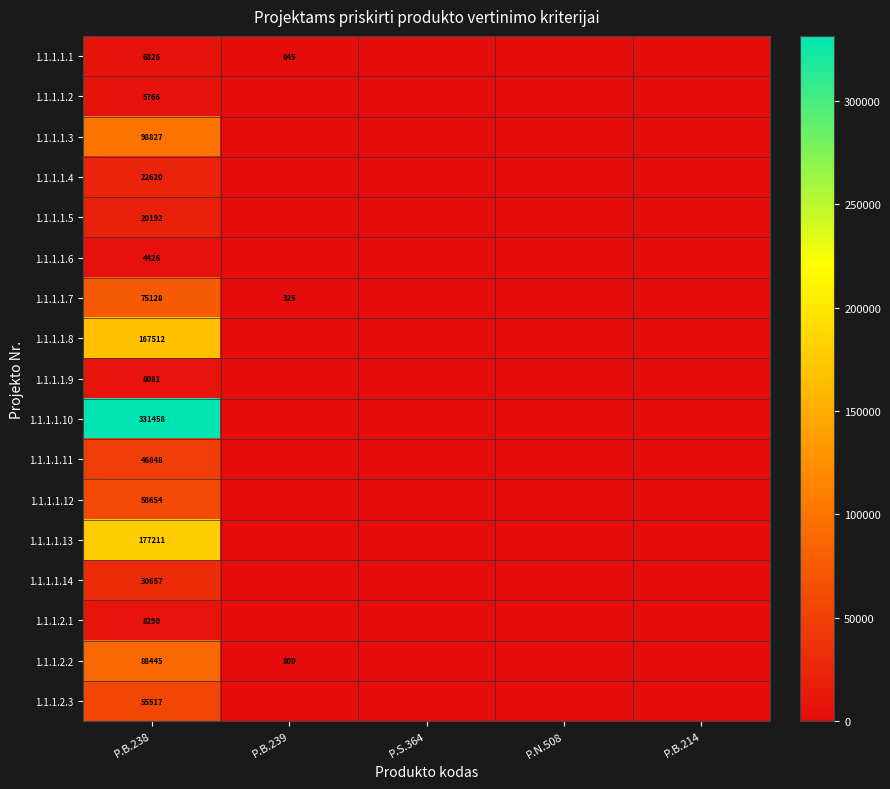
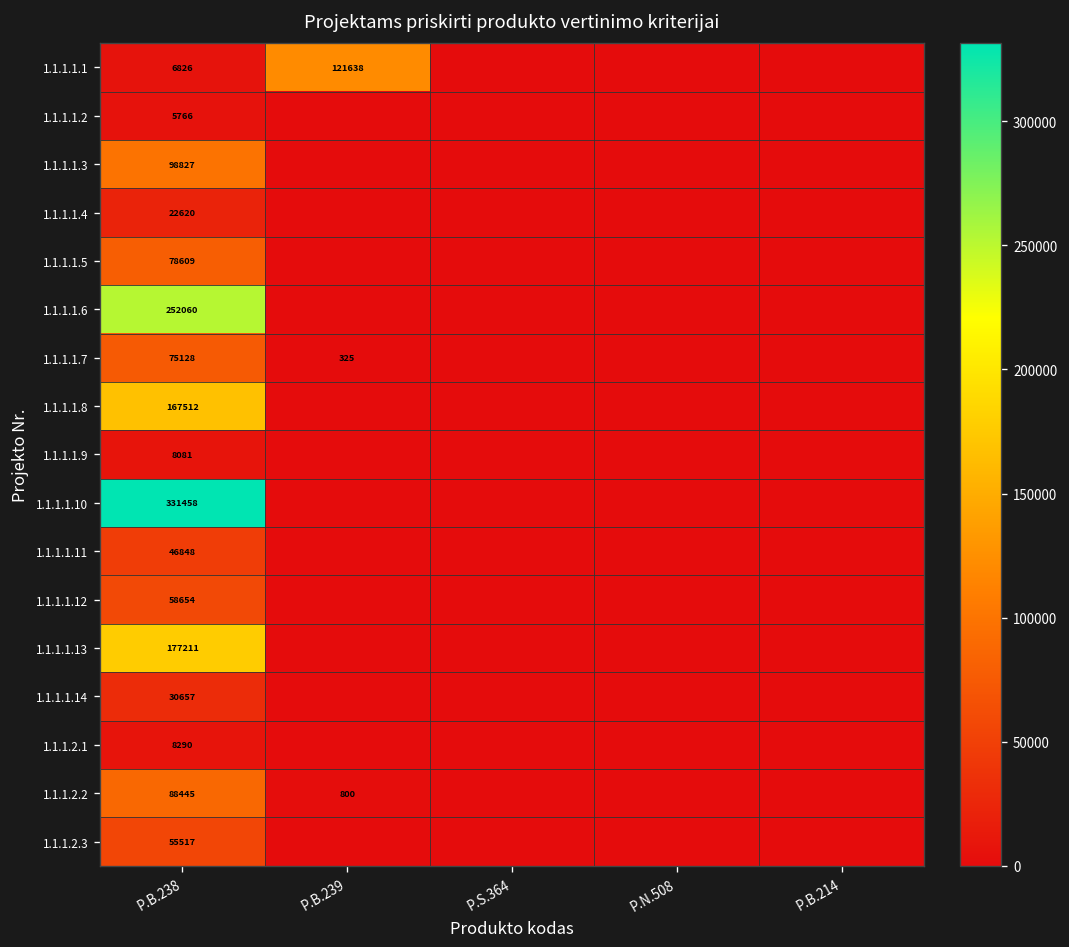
1.1.1.1.1, P.B.239: 845 -> 121638
1.1.1.1.5, P.B.238: 20192 -> 78609
1.1.1.1.6, P.B.238: 4426 -> 252060
